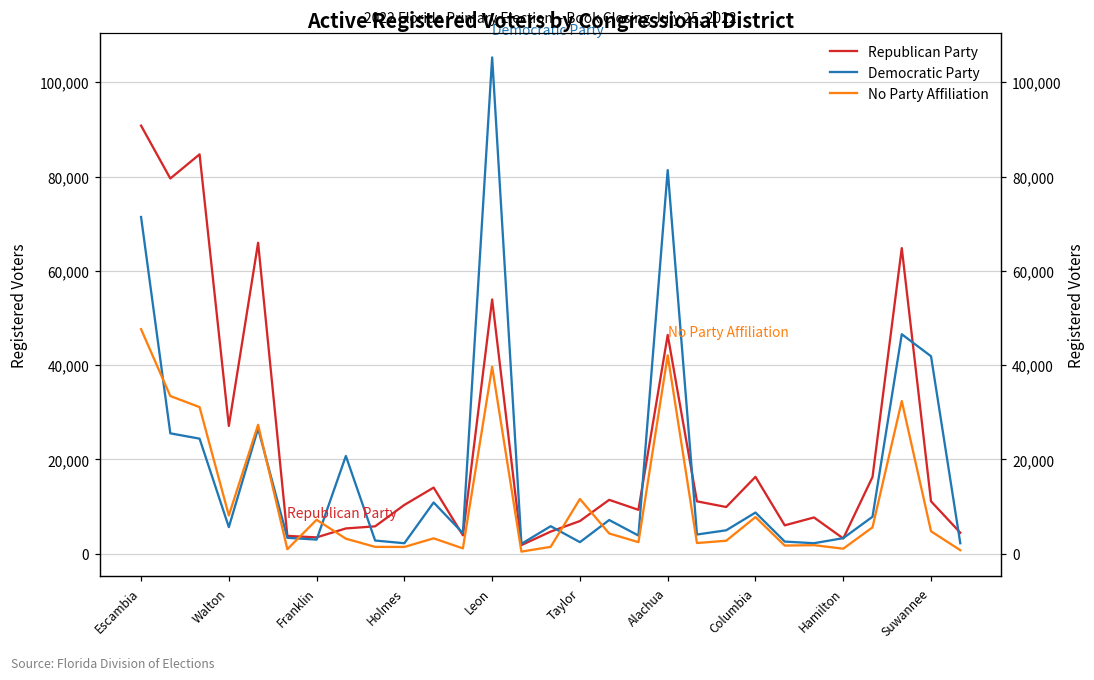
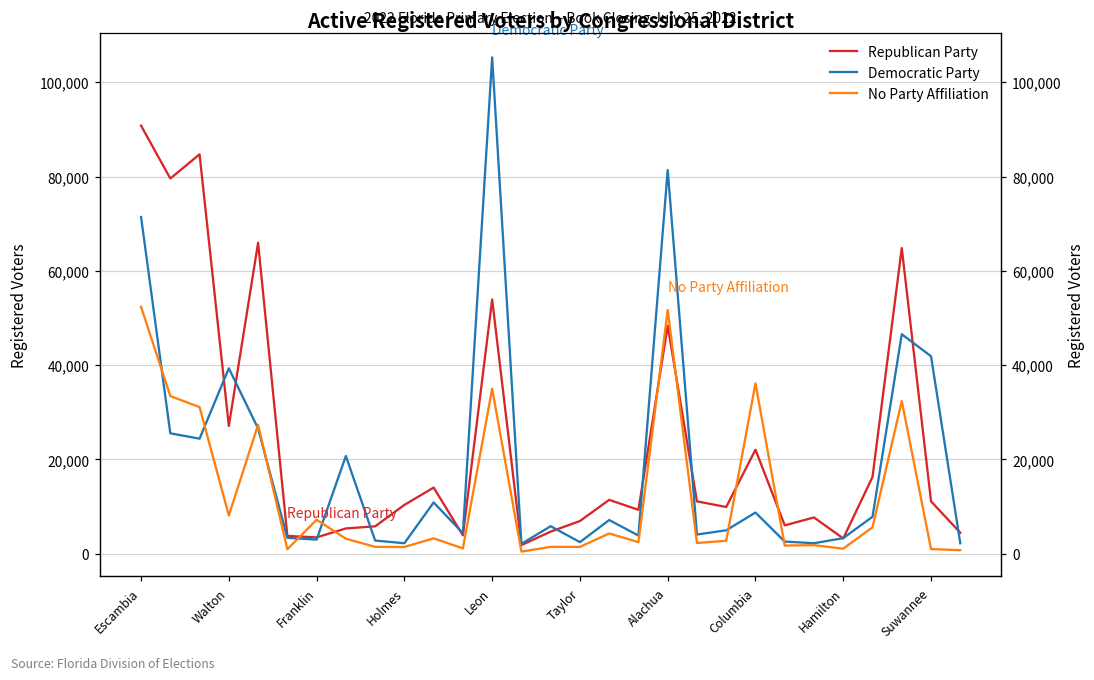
No Party Affiliation, Escambia: 48,000 -> 52,000
Democratic Party, Walton: 6,000 -> 39,000
No Party Affiliation, Leon: 40,000 -> 35,000
No Party Affiliation, Taylor: 12,000 -> 1,000
Republican Party, Alachua: 46,000 -> 48,000
No Party Affiliation, Alachua: 42,000 -> 52,000
Republican Party, Columbia: 16,000 -> 22,000
No Party Affiliation, Columbia: 8,000 -> 36,000
No Party Affiliation, Suwannee: 5,000 -> 1,000
